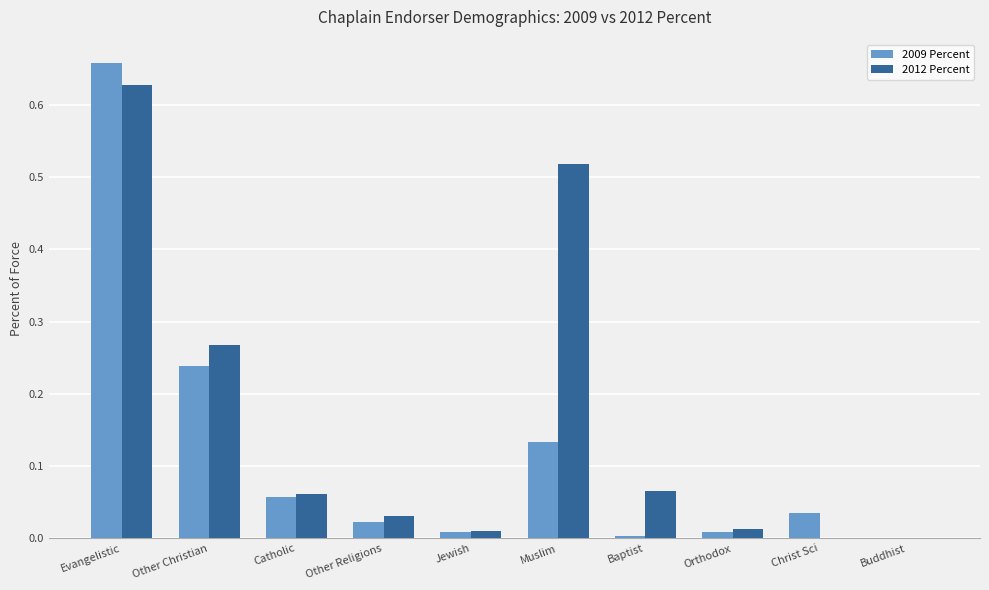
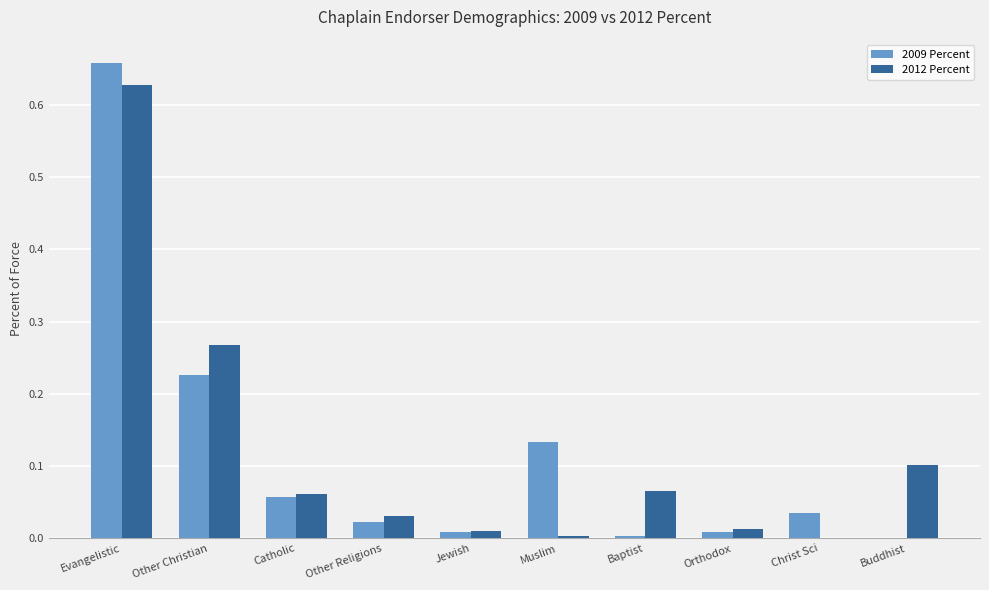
2009 Percent, Other Christian: 0.24 -> 0.23
2012 Percent, Muslim: 0.52 -> 0.00
2012 Percent, Buddhist: 0.00 -> 0.10
